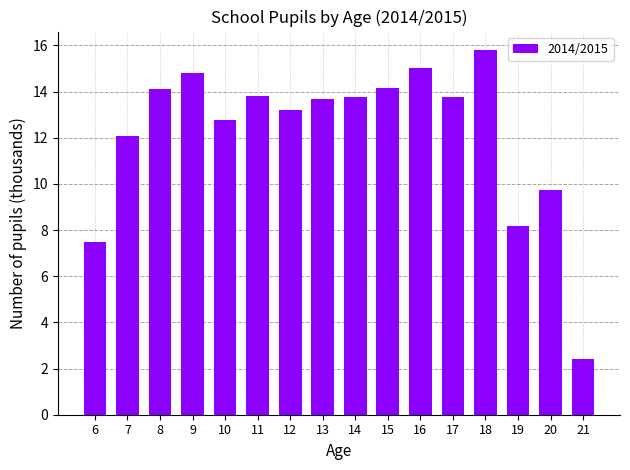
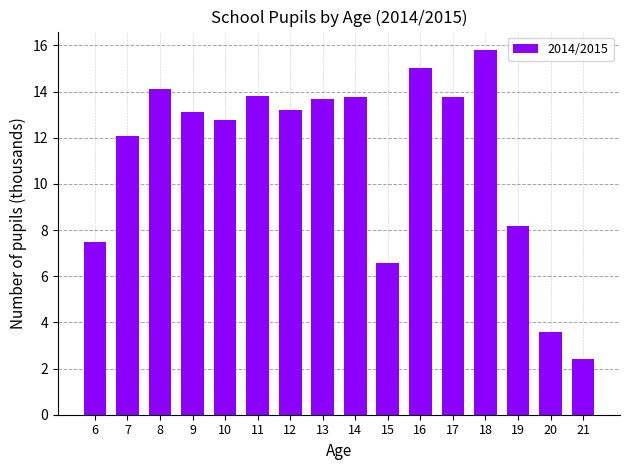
9: 14.8 -> 13.1
15: 14.1 -> 6.6
20: 9.8 -> 3.6
